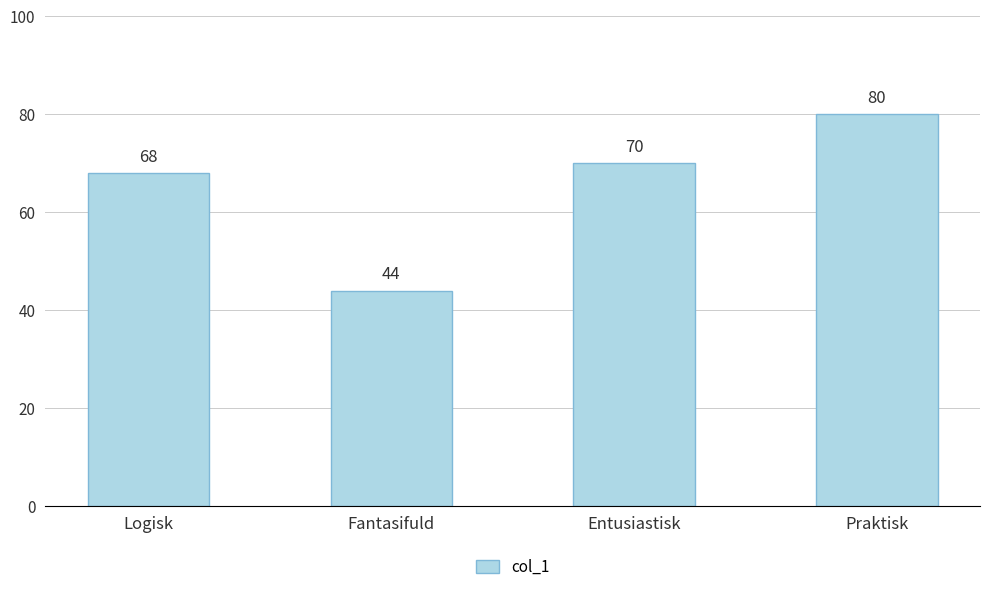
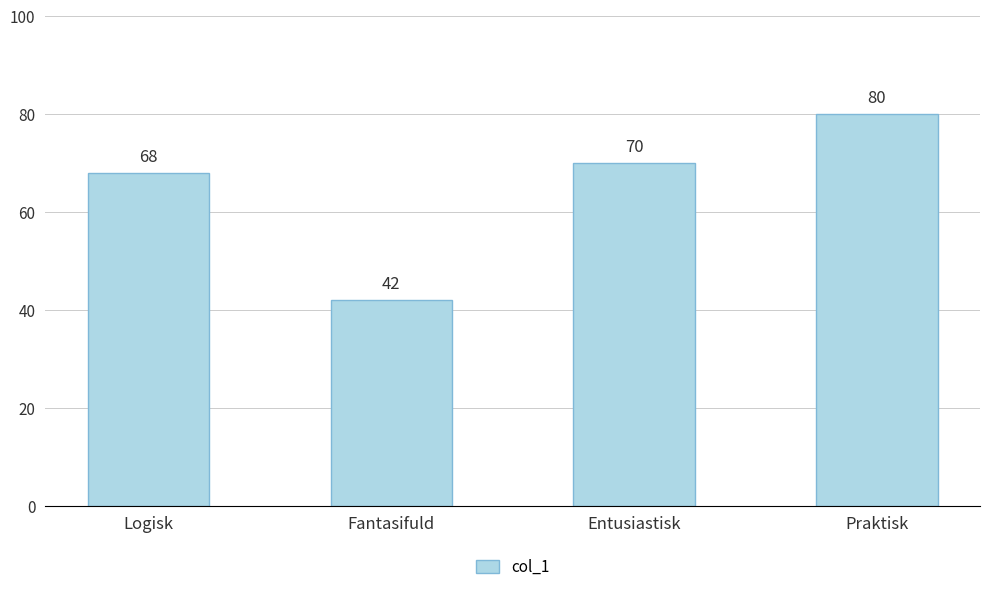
Fantasifuld: 44 -> 42
